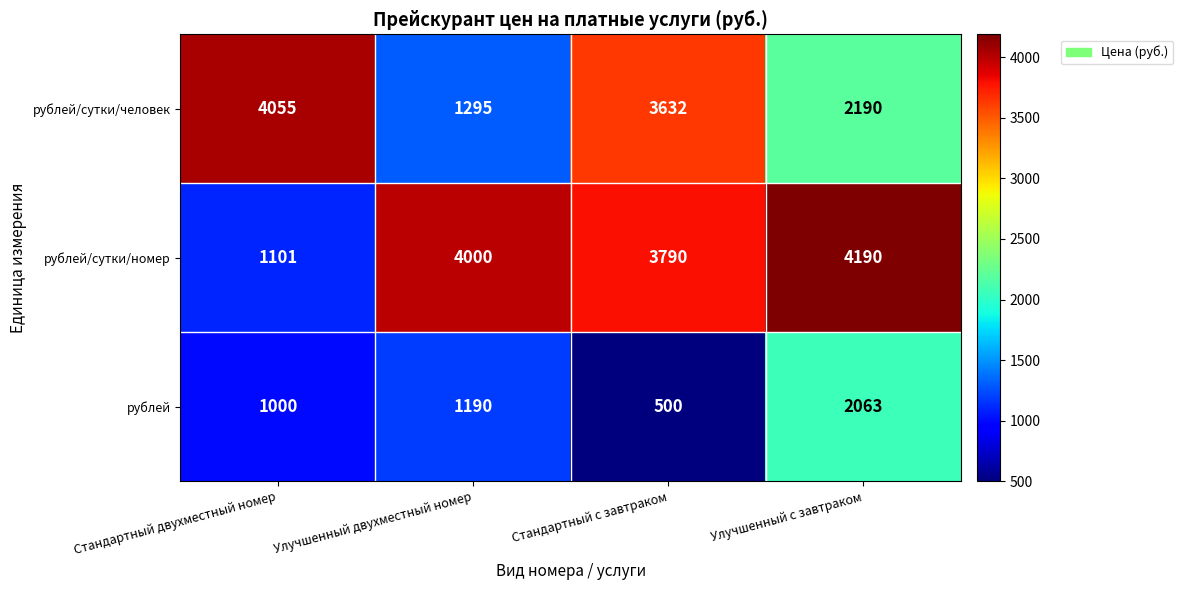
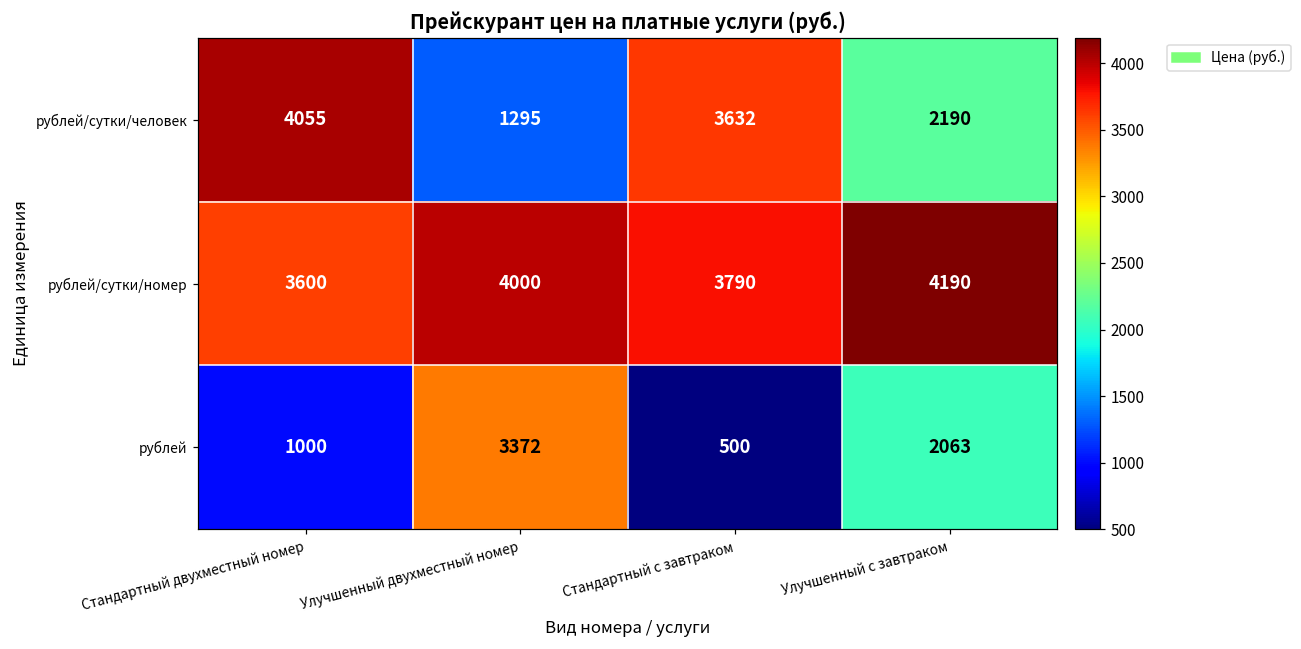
рублей/сутки/номер, Стандартный двухместный номер: 1101 -> 3600
рублей, Улучшенный двухместный номер: 1190 -> 3372
